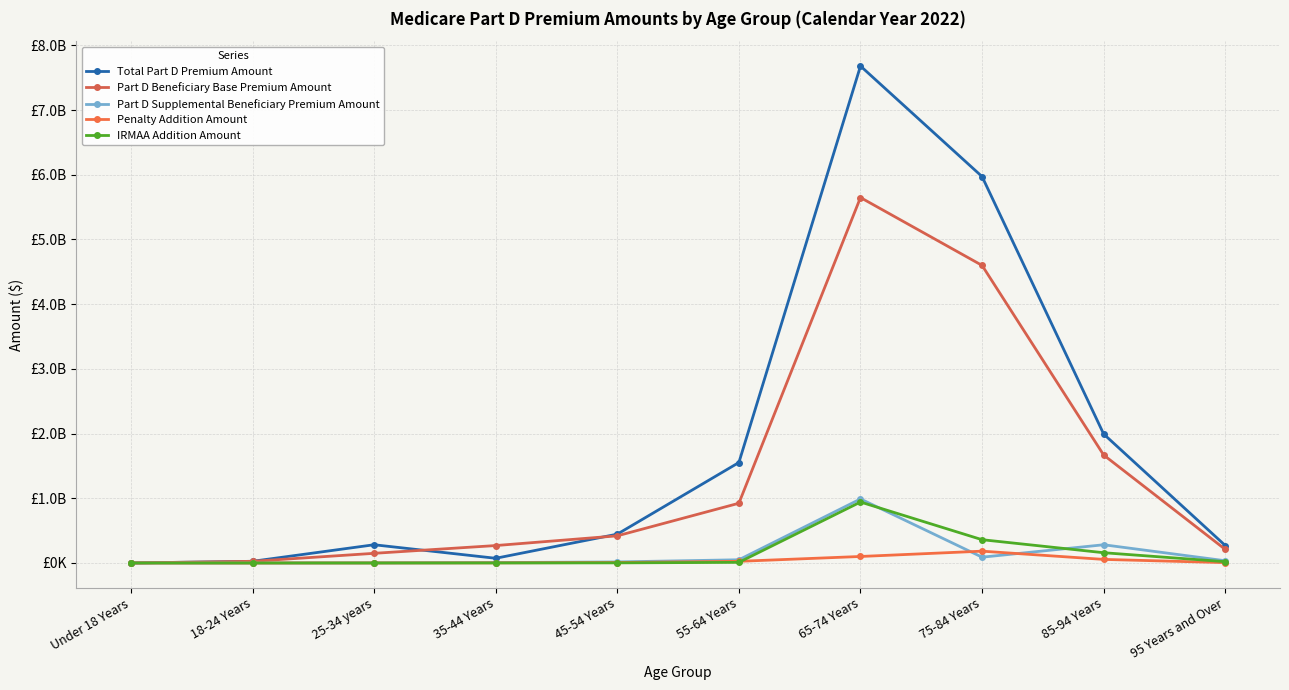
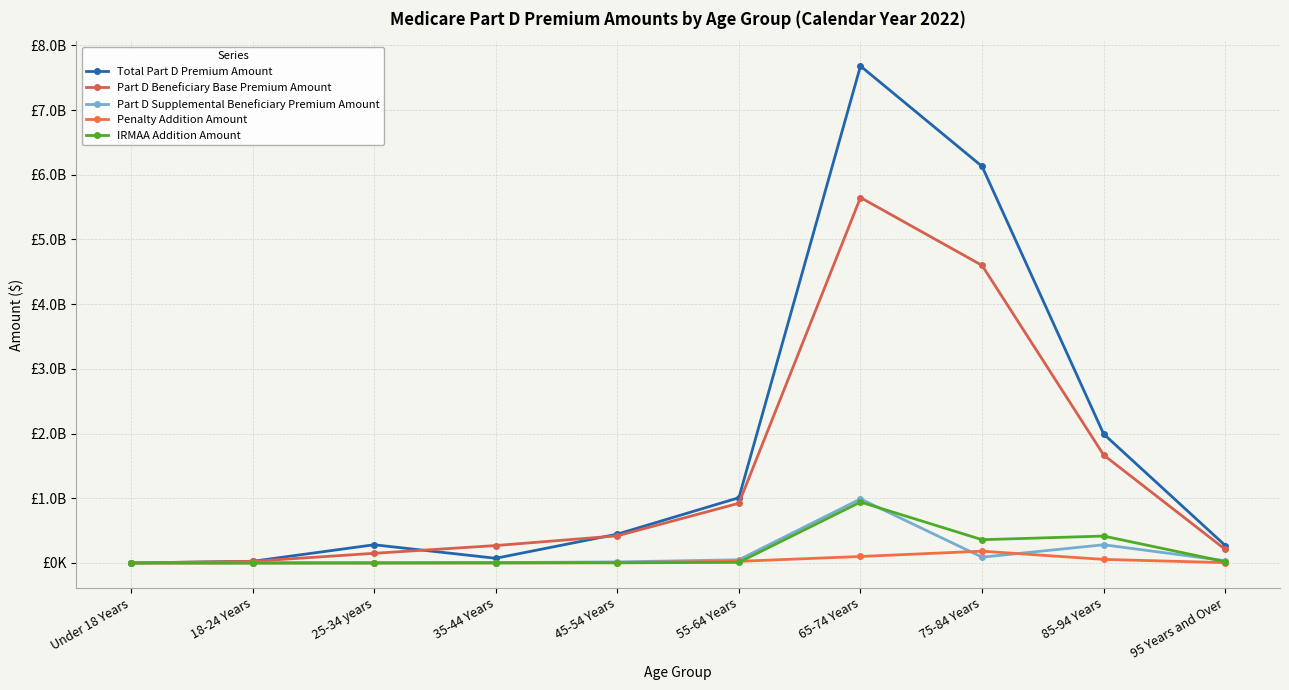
Total Part D Premium Amount, 55-64 Years: £1600000000 -> £1000000000
Total Part D Premium Amount, 75-84 Years: £6000000000 -> £6100000000
IRMAA Addition Amount, 85-94 Years: £200000000 -> £400000000
